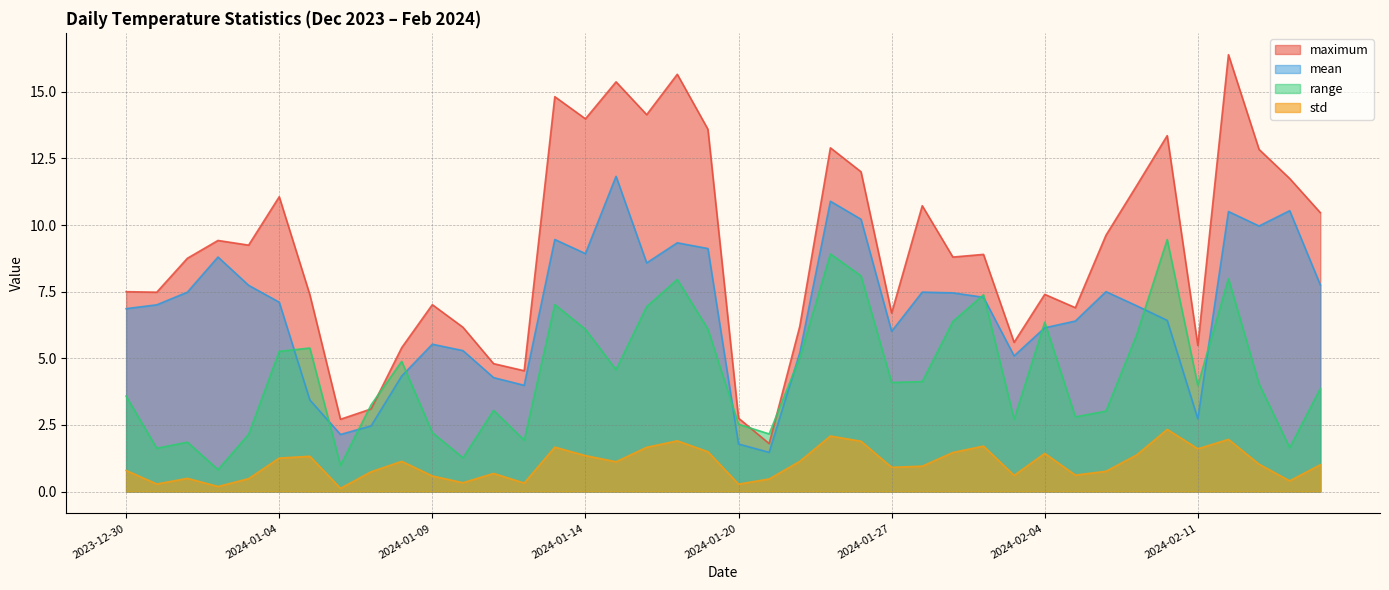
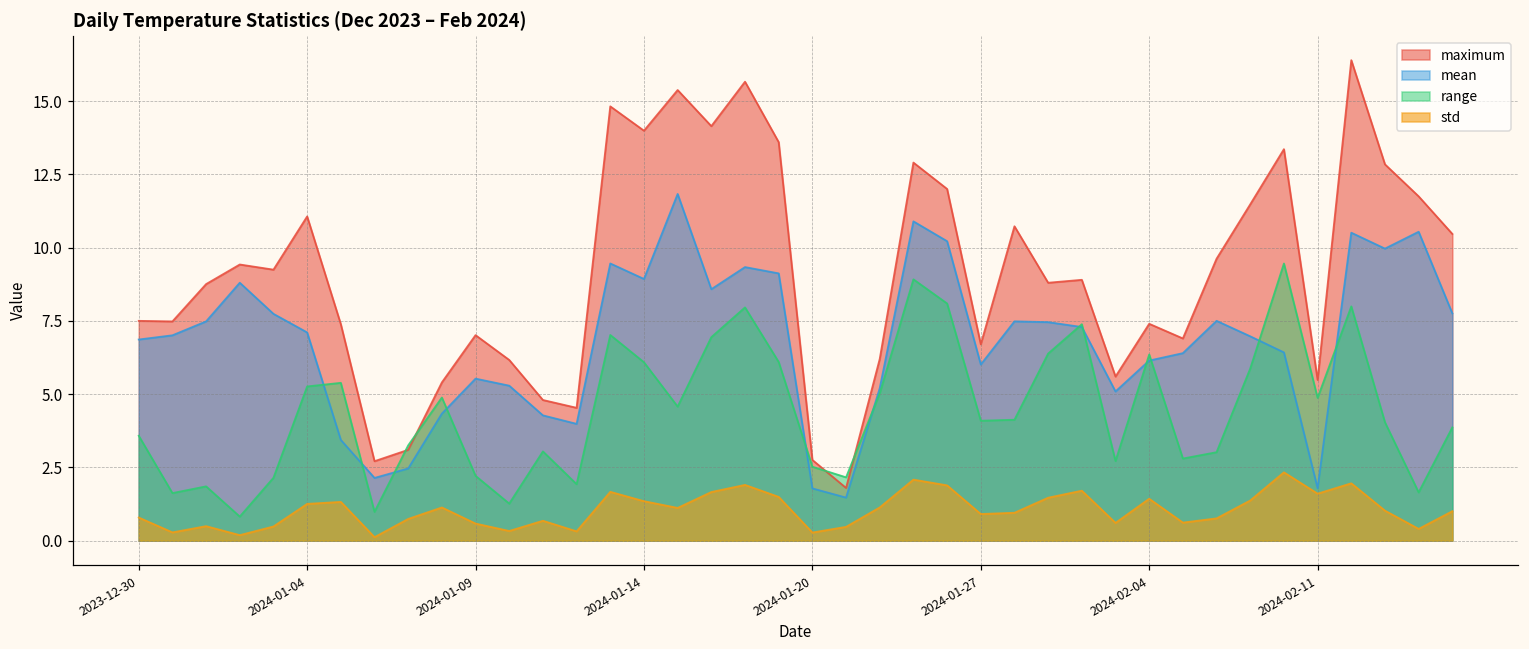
mean, 2024-02-11: 2.7 -> 1.8
range, 2024-02-11: 4.0 -> 4.9
